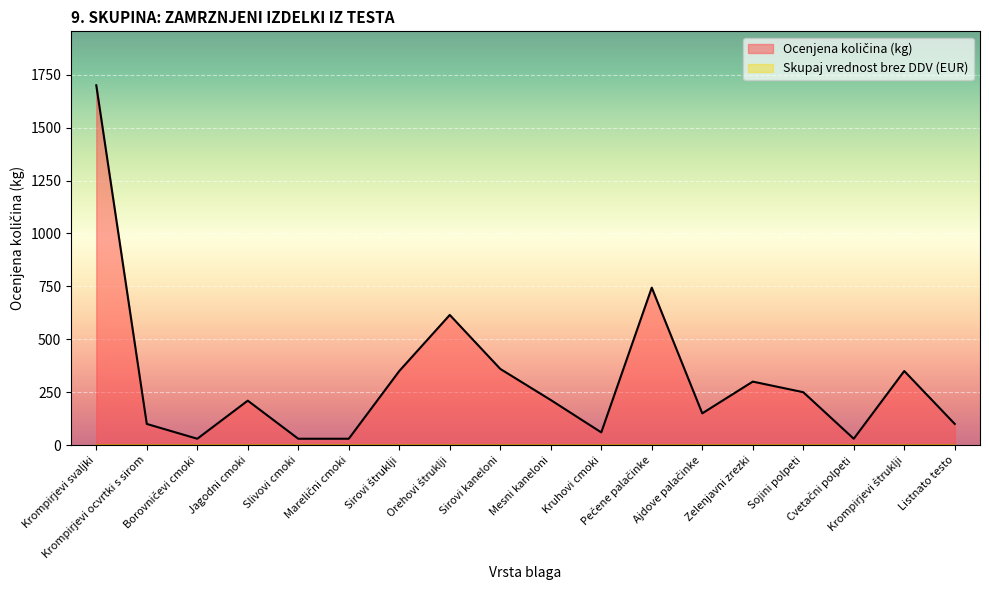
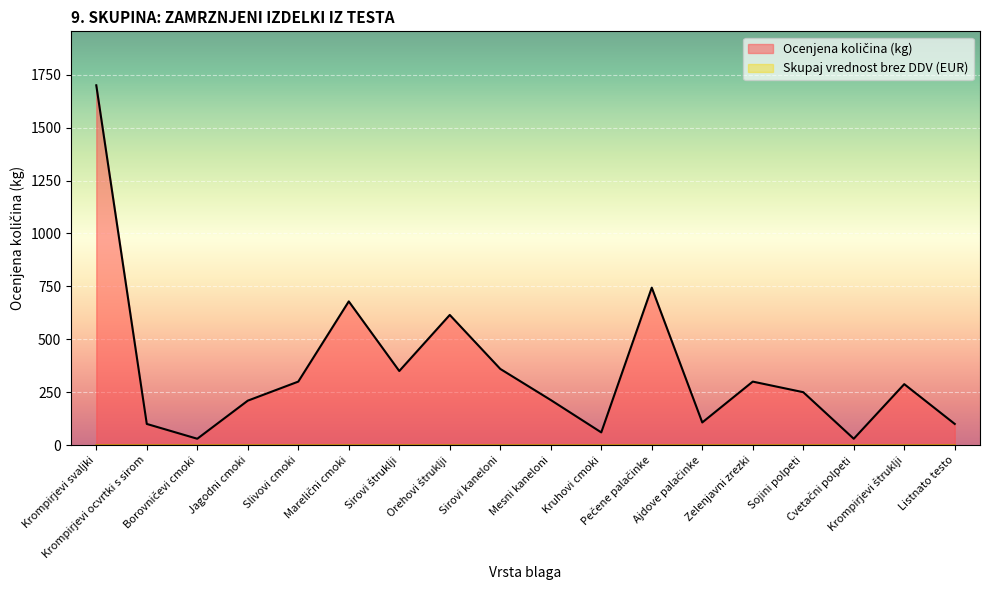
Ocenjena količina (kg), Slivovi cmoki: 30 -> 300
Ocenjena količina (kg), Marelični cmoki: 30 -> 680
Ocenjena količina (kg), Ajdove palačinke: 150 -> 110
Ocenjena količina (kg), Krompirjevi štruklji: 350 -> 290
